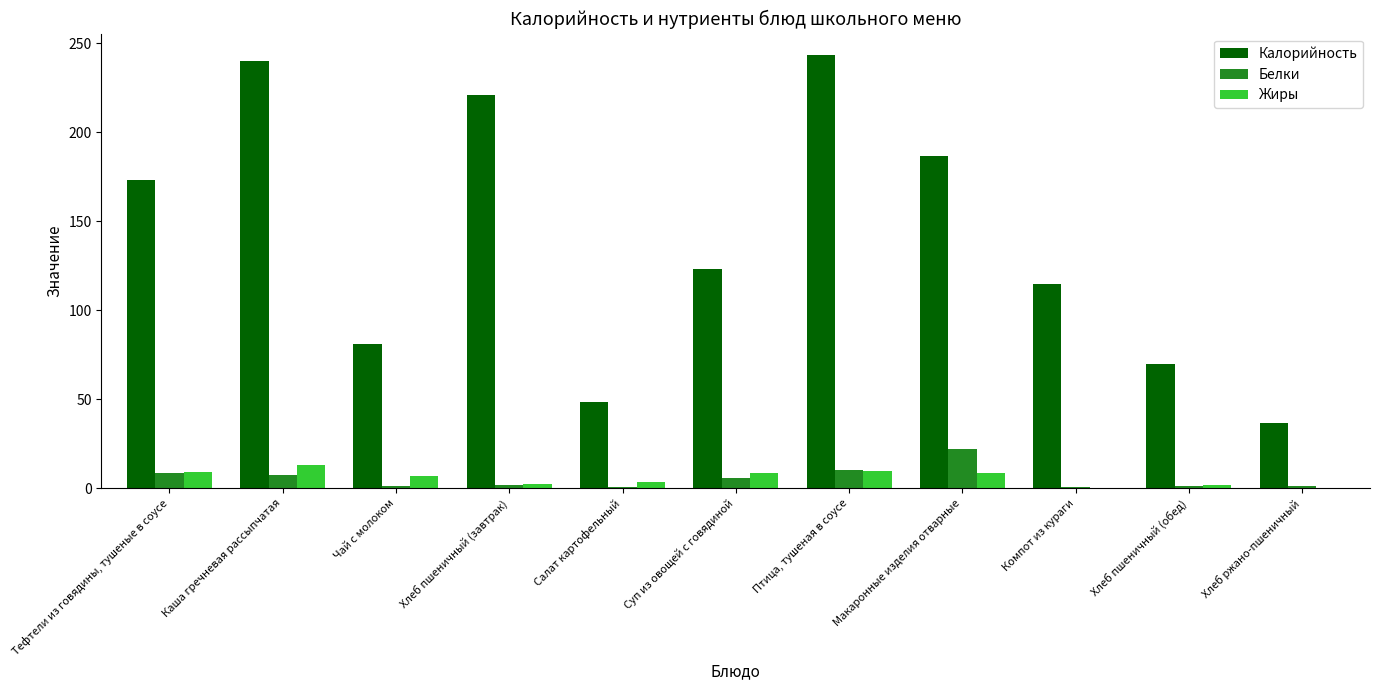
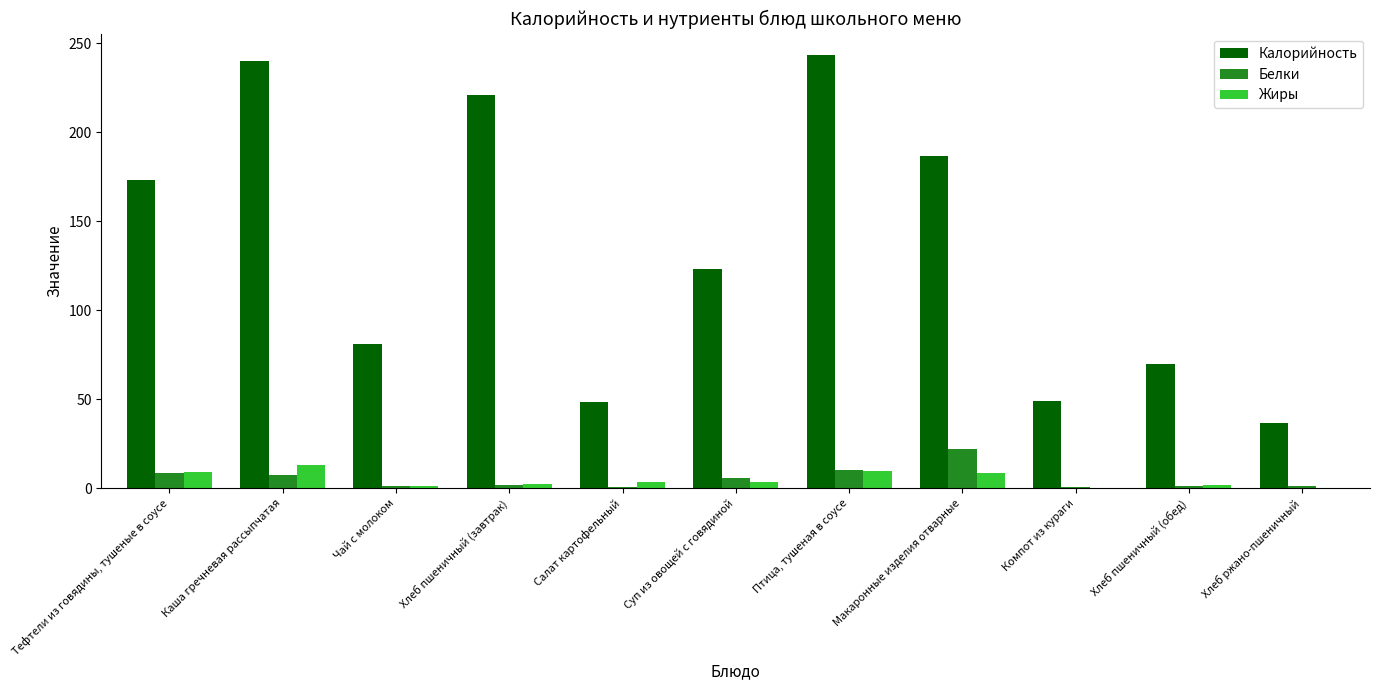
Жиры, Чай с молоком: 7 -> 1
Жиры, Суп из овощей с говядиной: 8 -> 4
Калорийность, Компот из кураги: 115 -> 49
